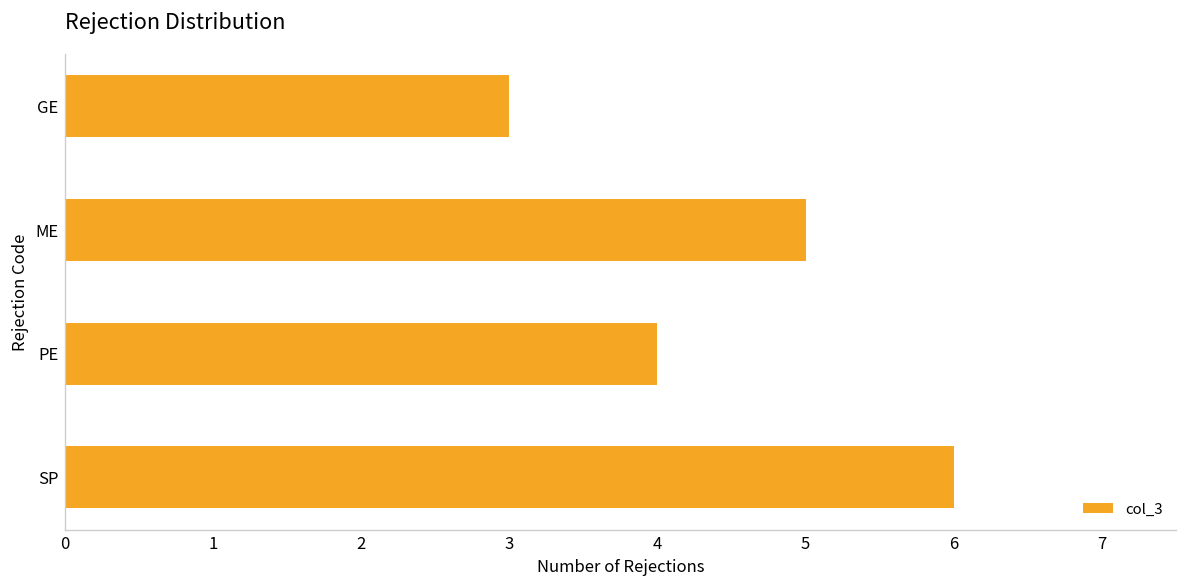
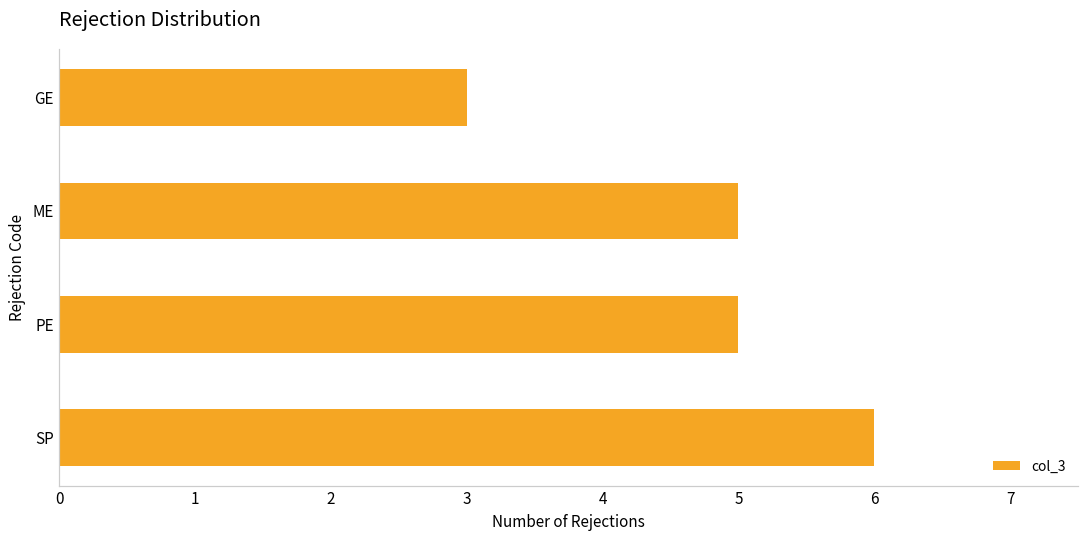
PE: 4 -> 5
